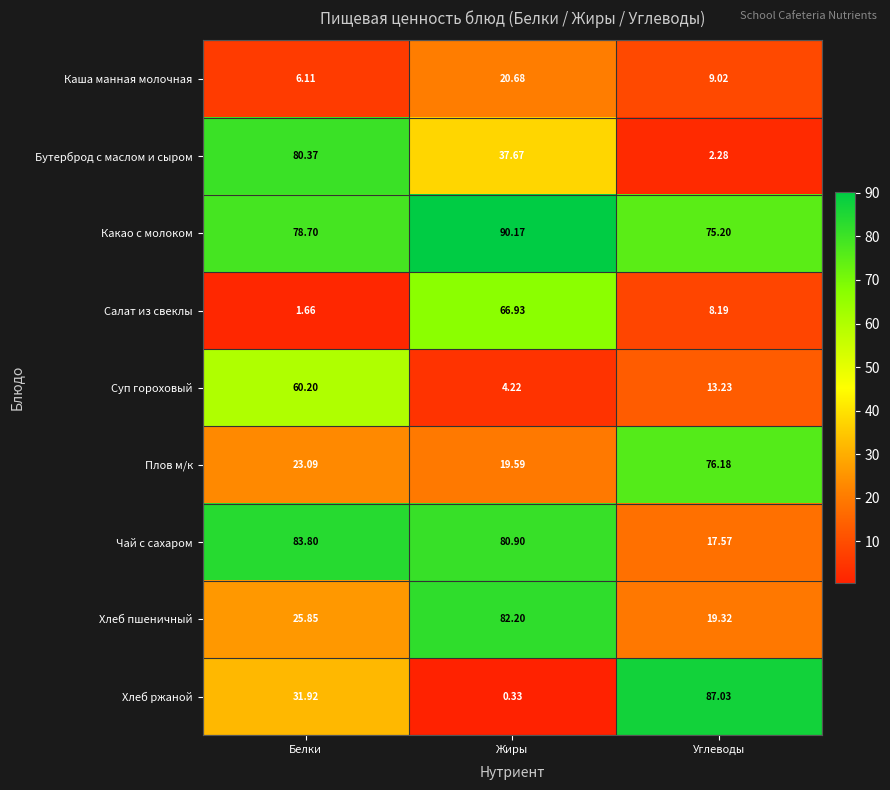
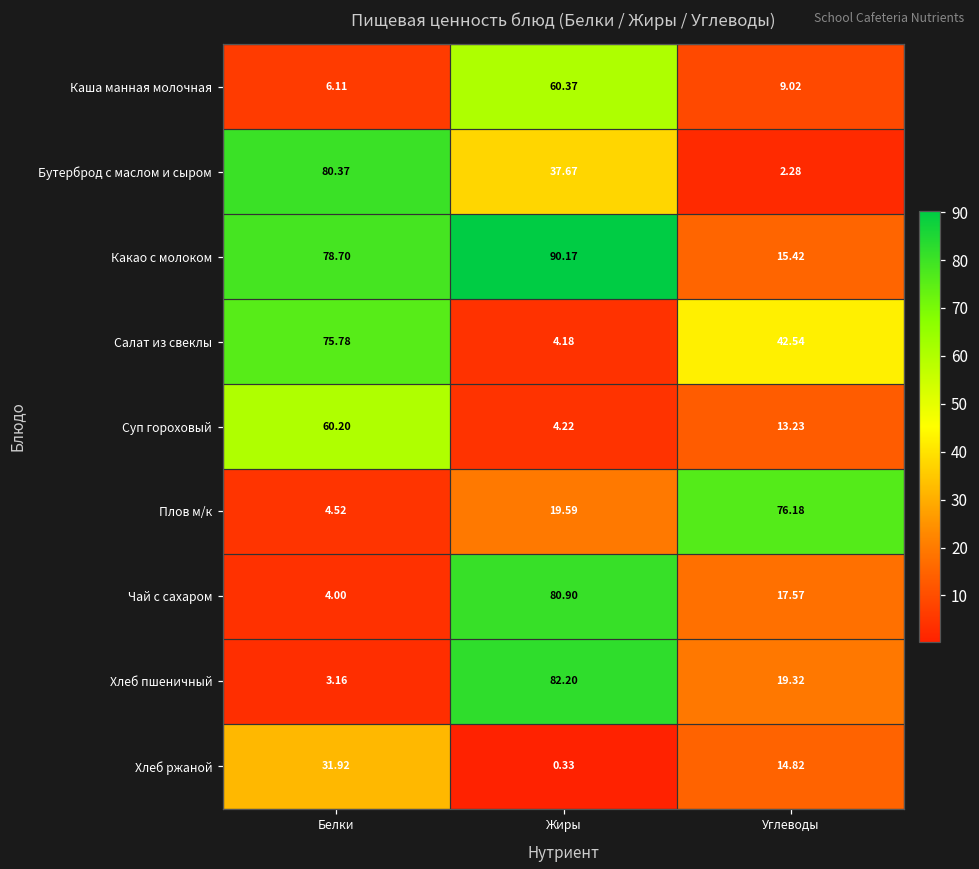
Каша манная молочная, Жиры: 20.68 -> 60.37
Какао с молоком, Углеводы: 75.20 -> 15.42
Салат из свеклы, Белки: 1.66 -> 75.78
Салат из свеклы, Жиры: 66.93 -> 4.18
Салат из свеклы, Углеводы: 8.19 -> 42.54
Плов м/к, Белки: 23.09 -> 4.52
Чай с сахаром, Белки: 83.80 -> 4.00
Хлеб пшеничный, Белки: 25.85 -> 3.16
Хлеб ржаной, Углеводы: 87.03 -> 14.82
